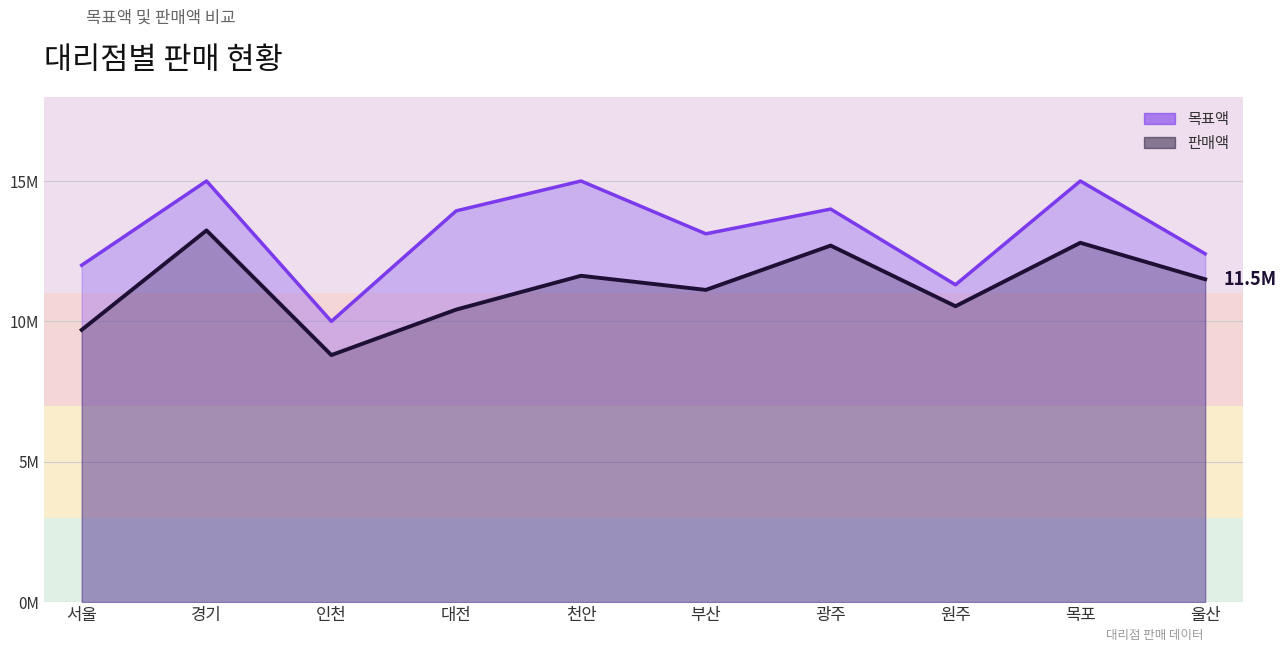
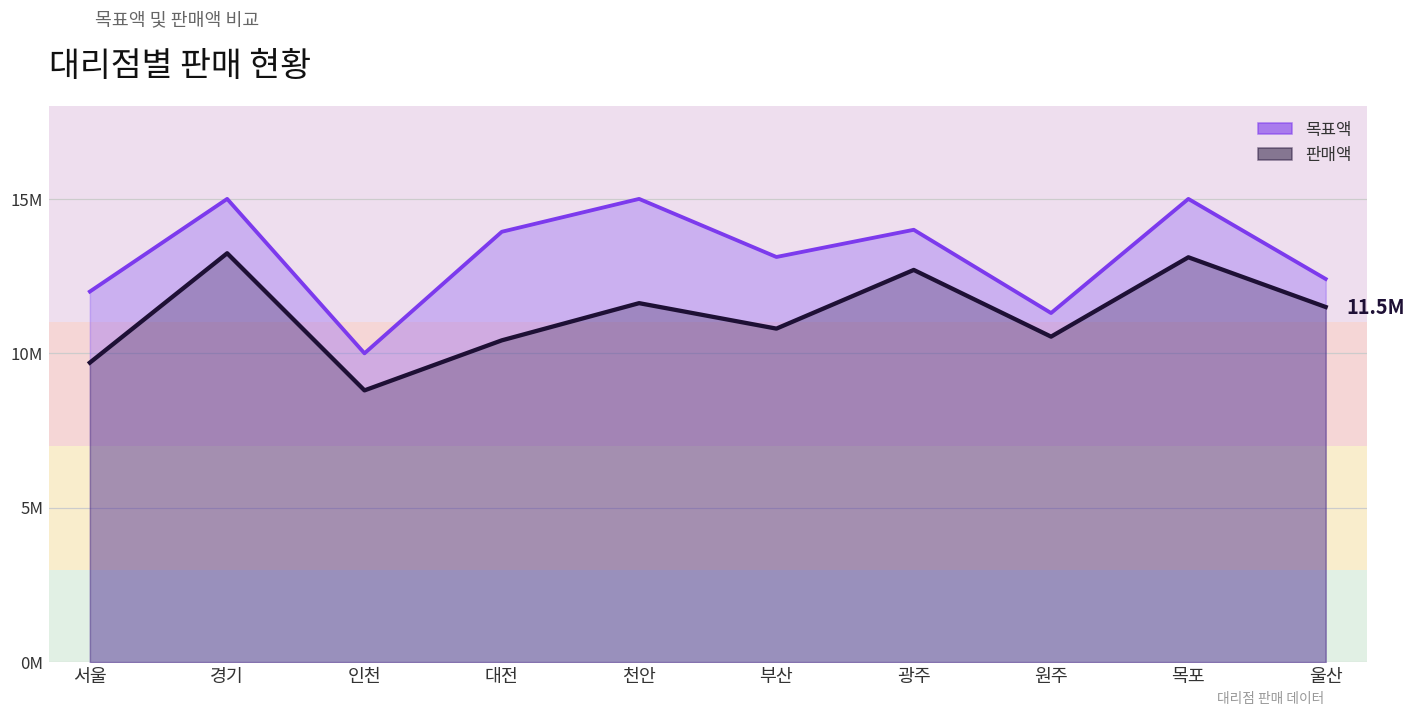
판매액, 부산: 11100000 -> 10800000
판매액, 목포: 12800000 -> 13100000
